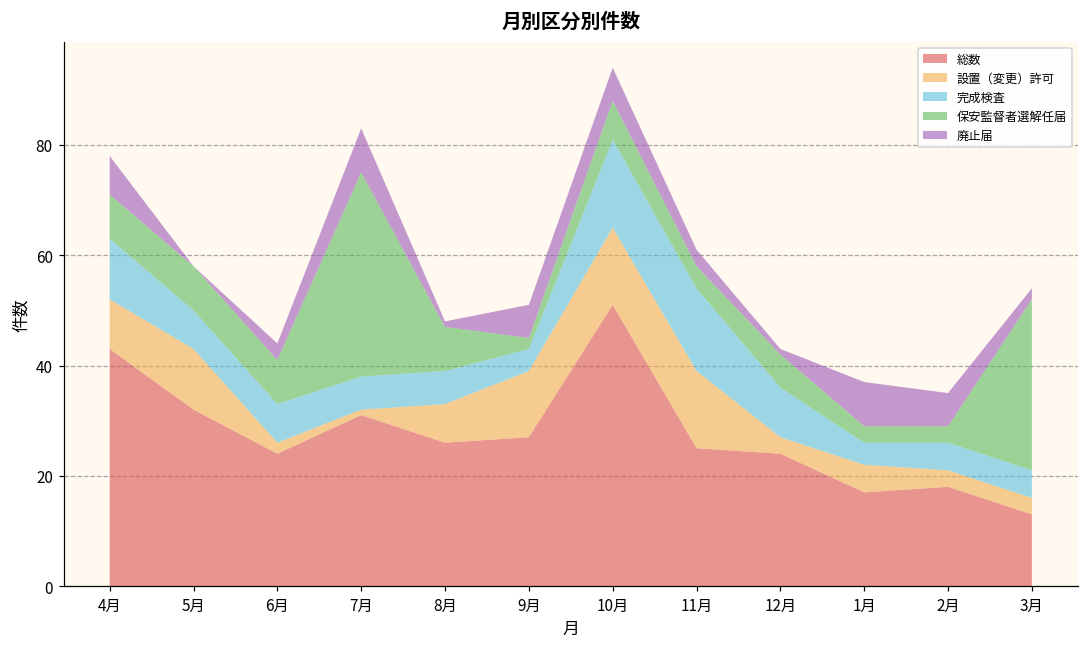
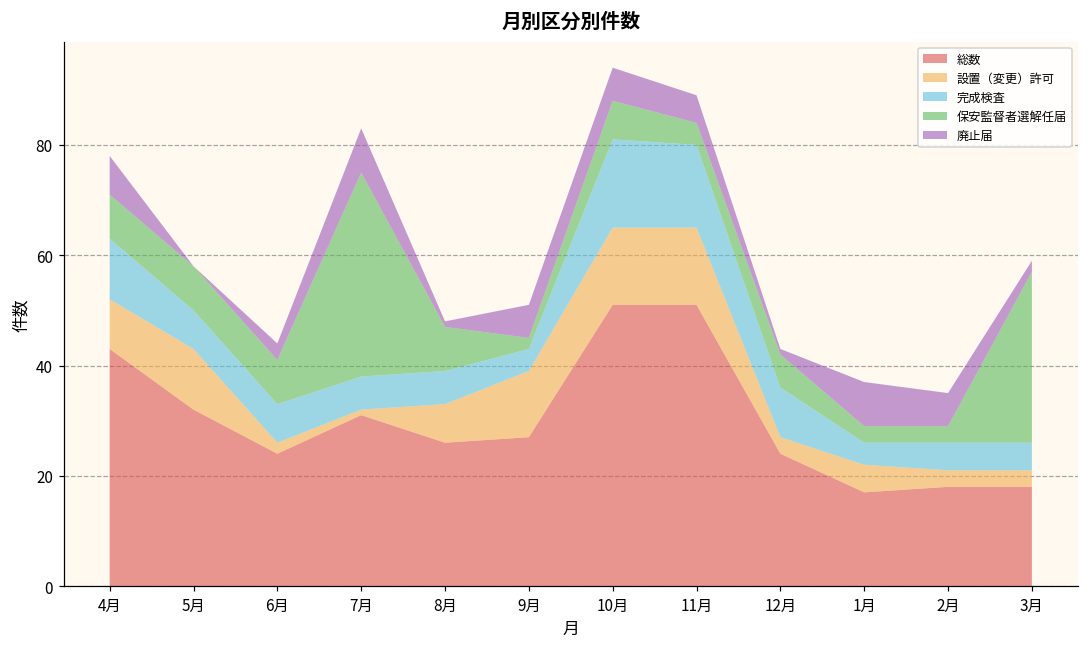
総数, 11月: 25 -> 51
廃止届, 11月: 3 -> 5
総数, 3月: 13 -> 18
